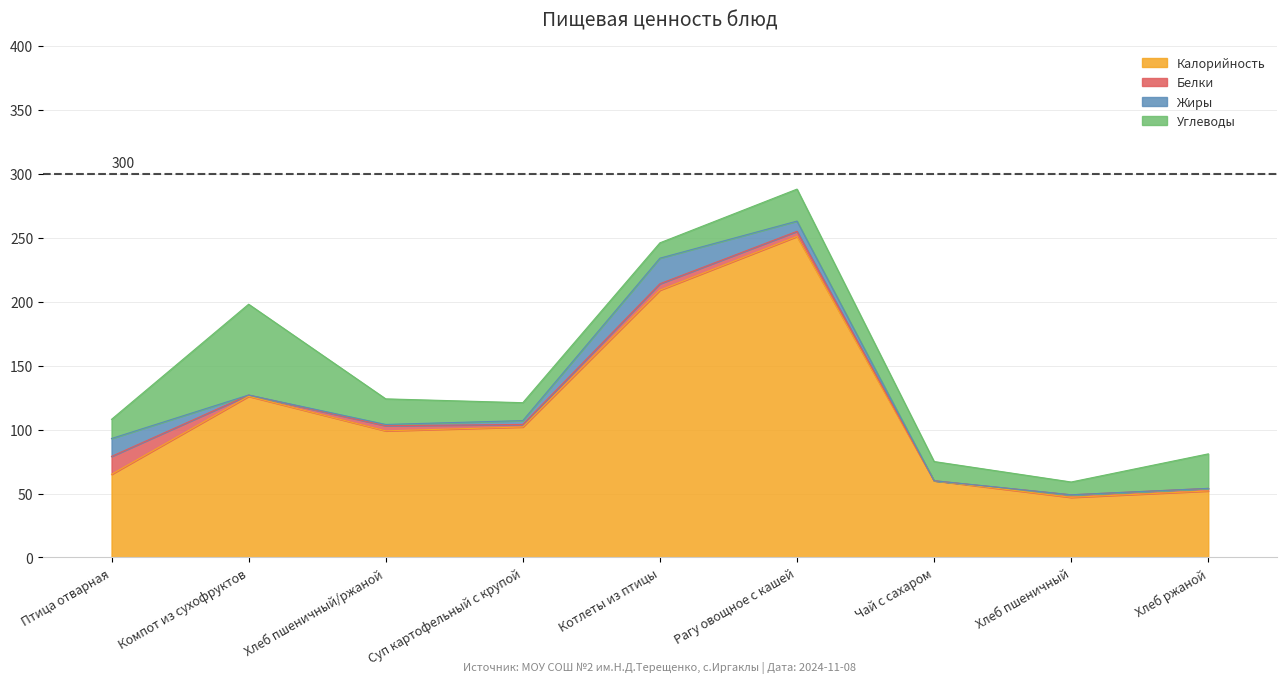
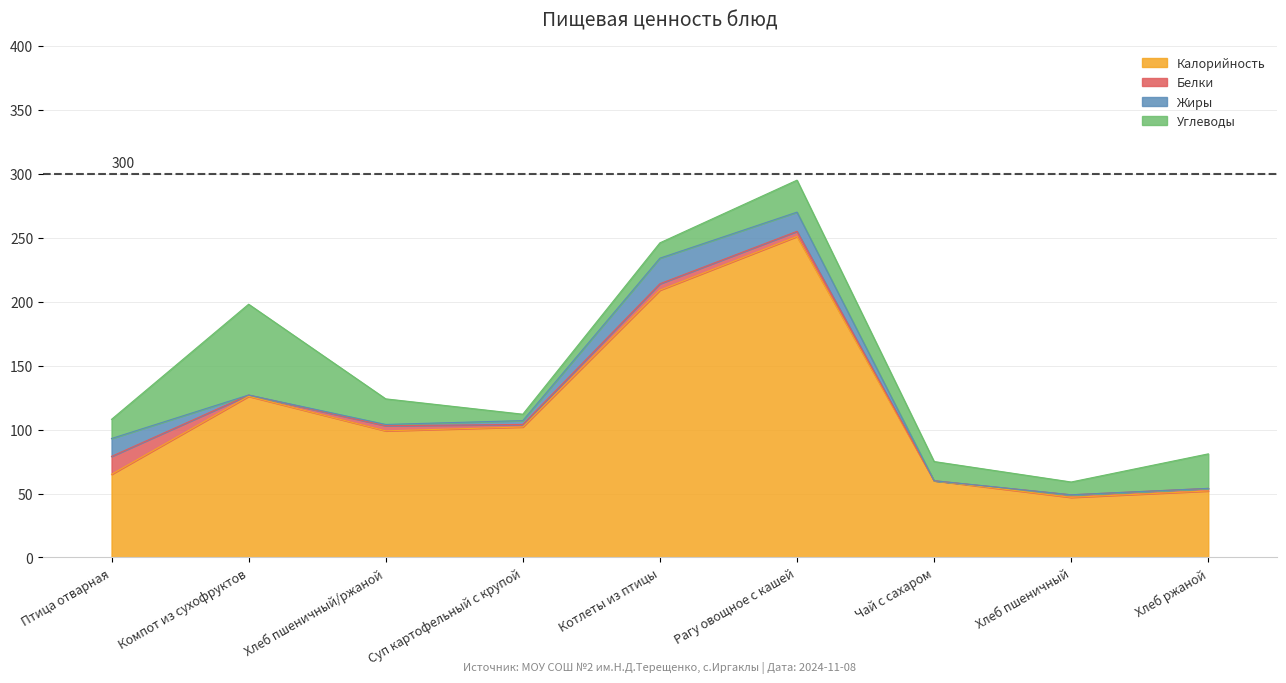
Углеводы, Суп картофельный с крупой: 14 -> 5
Жиры, Рагу овощное с кашей: 8 -> 15
